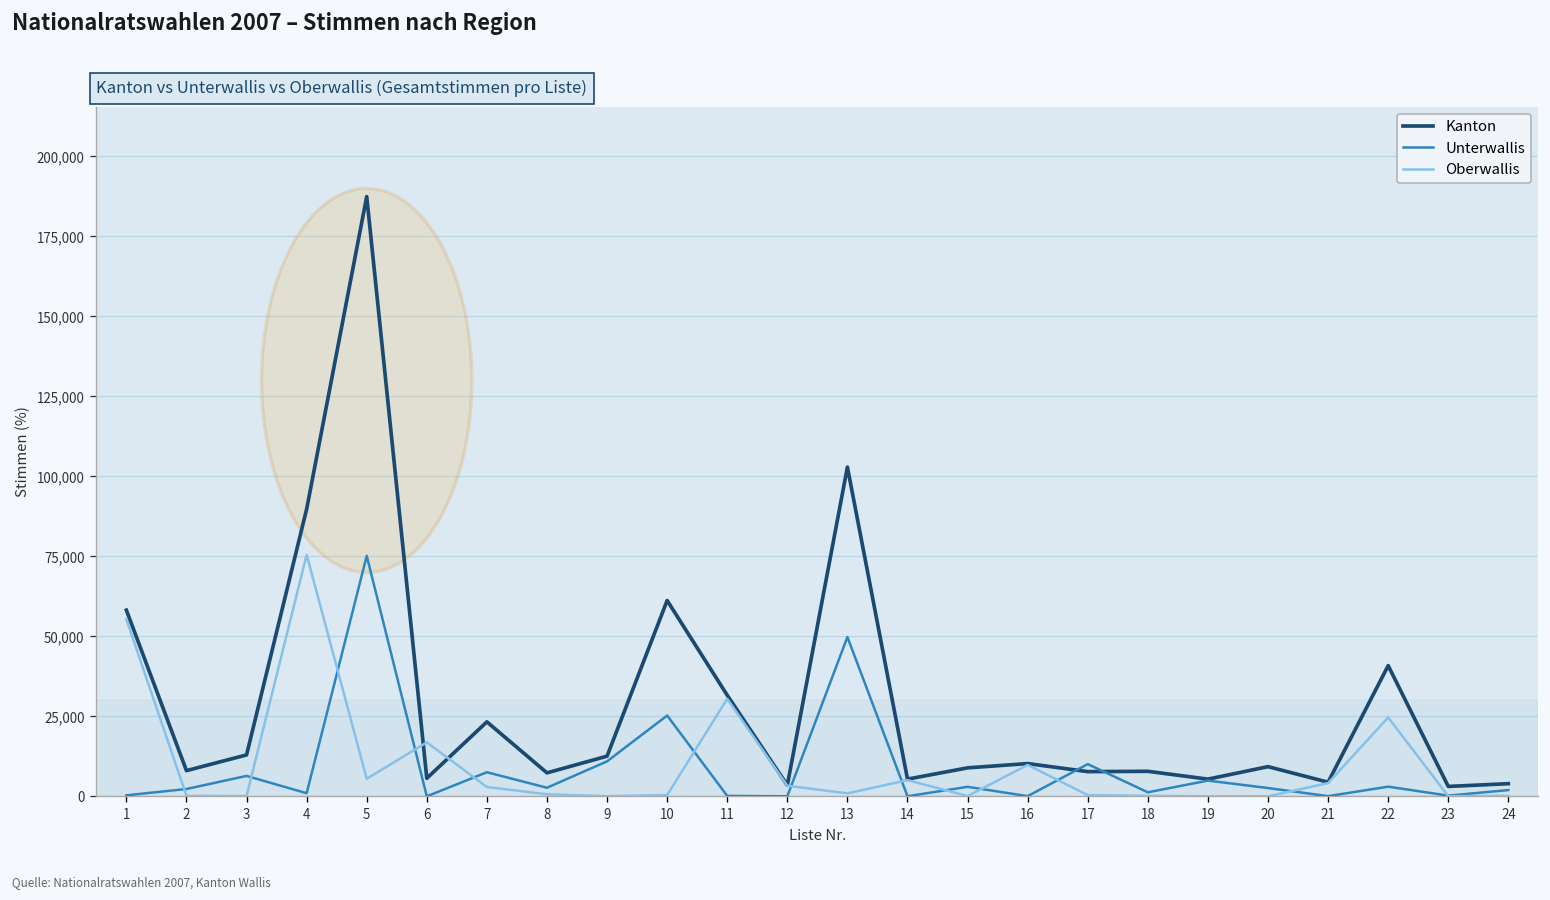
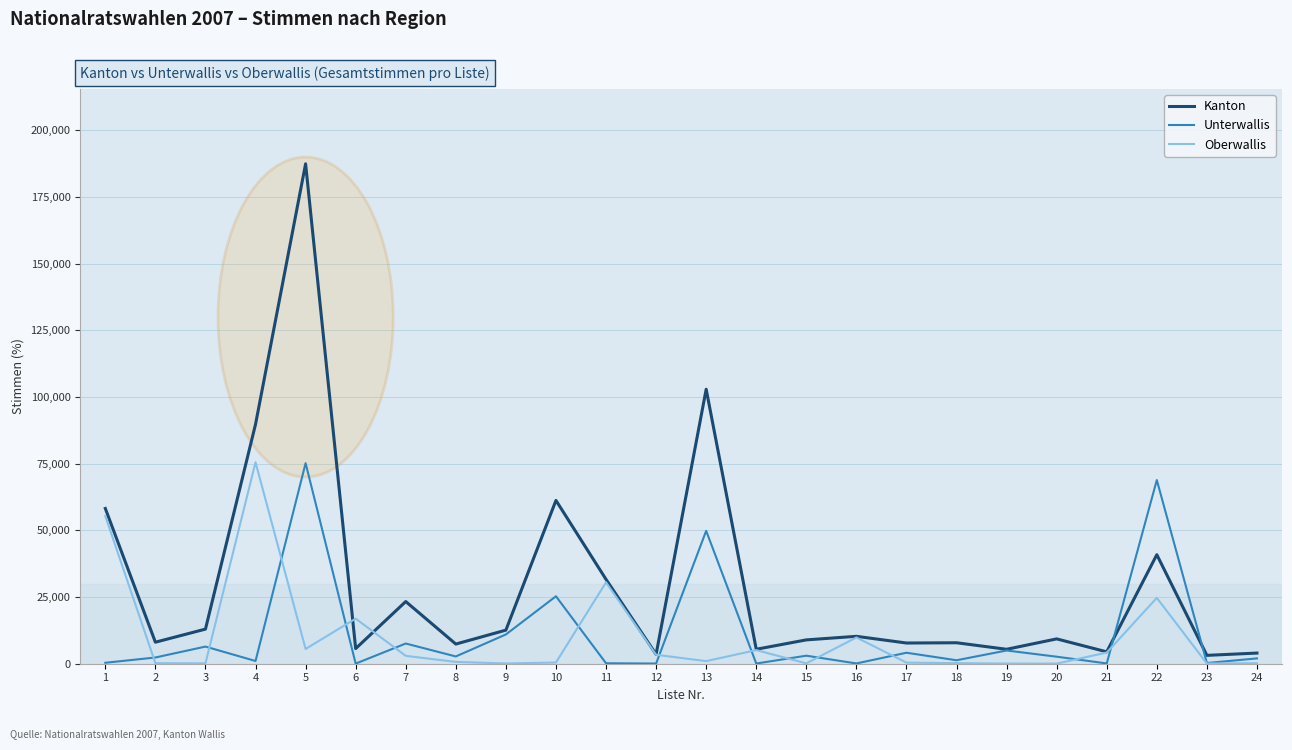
Unterwallis, 17: 10,000 -> 4,000
Unterwallis, 22: 3,000 -> 69,000
